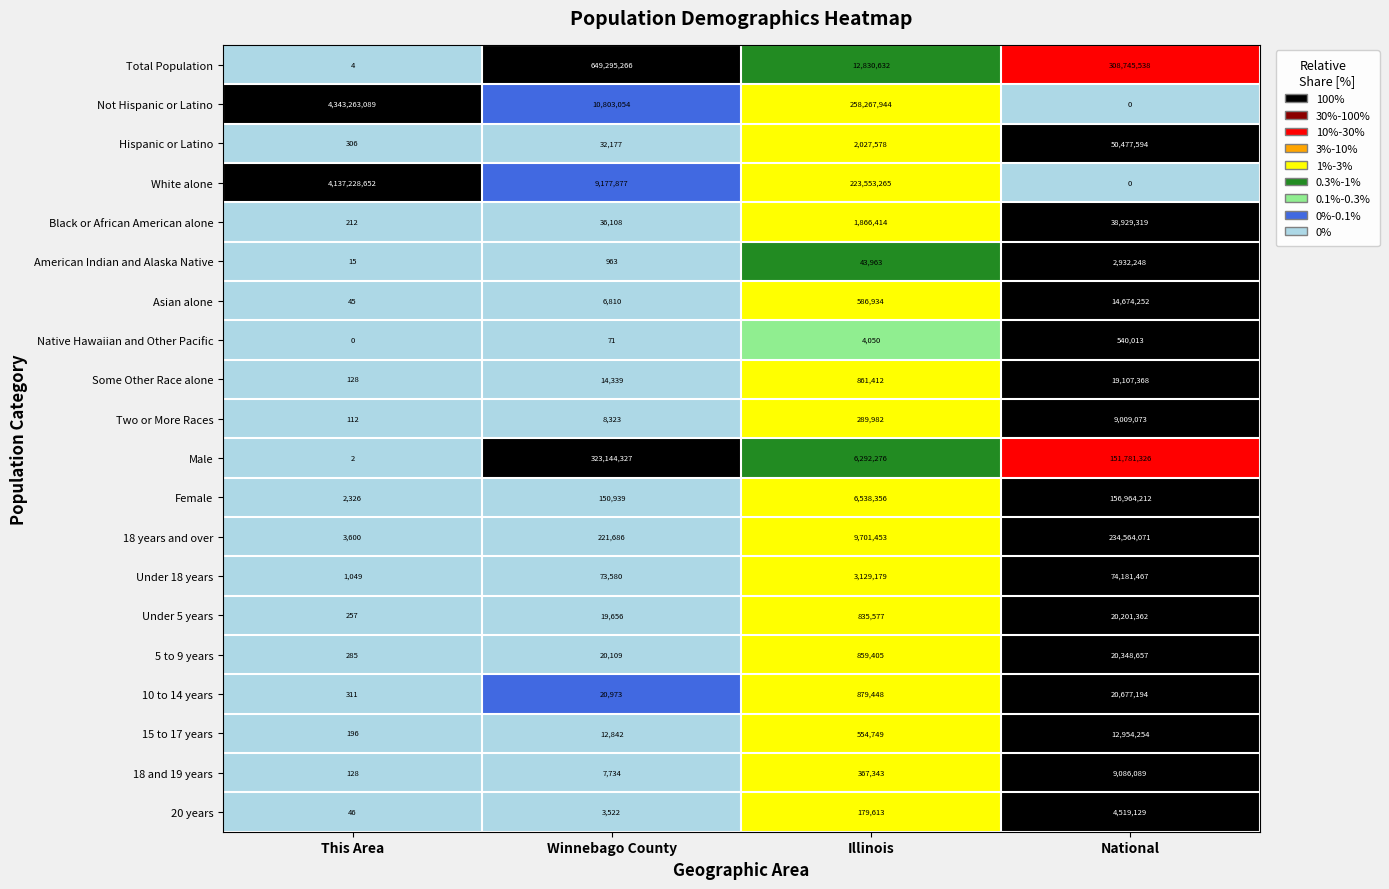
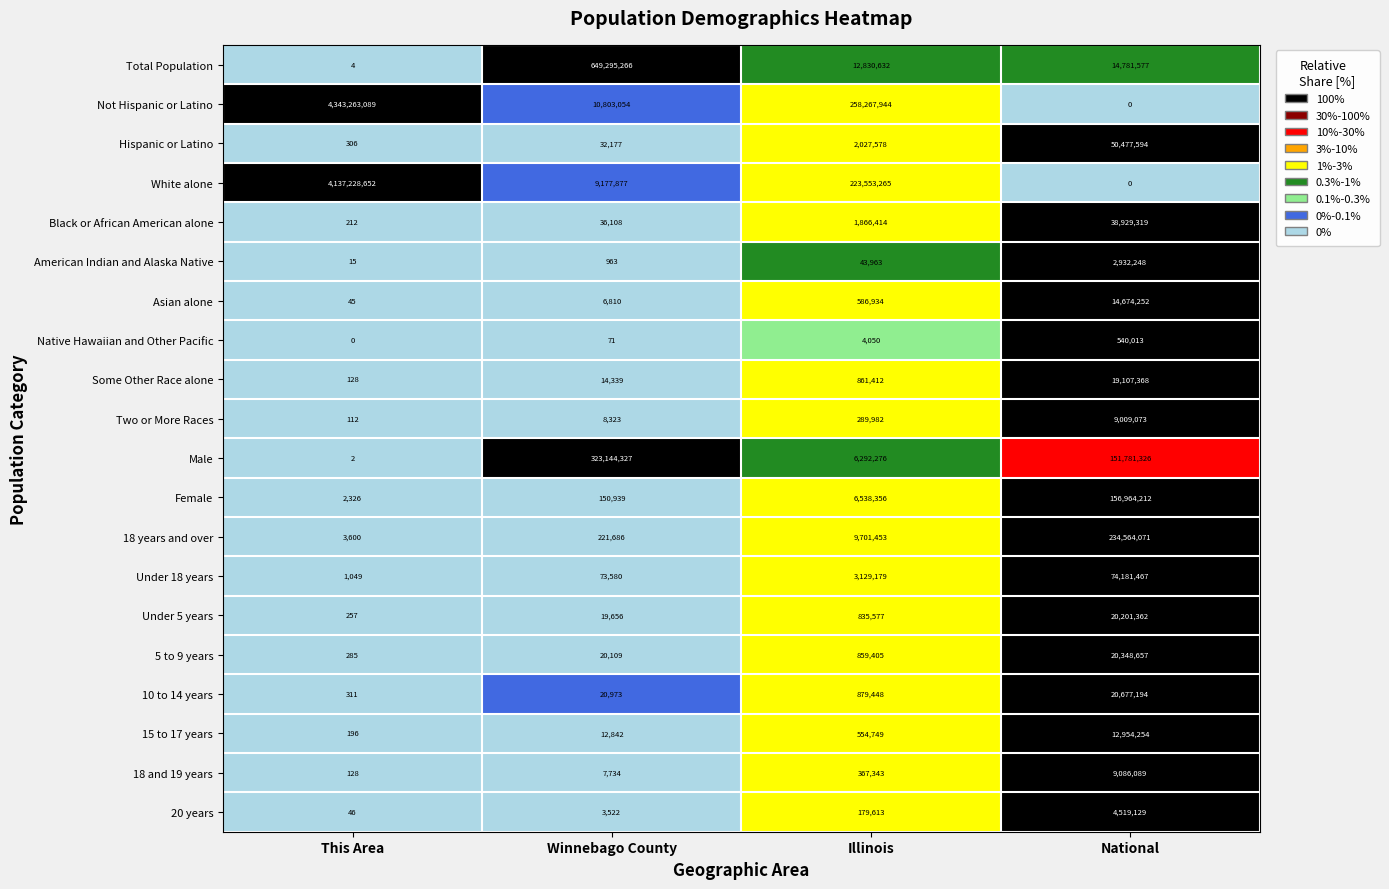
Total Population, National: 308,745,538 -> 14,781,577
